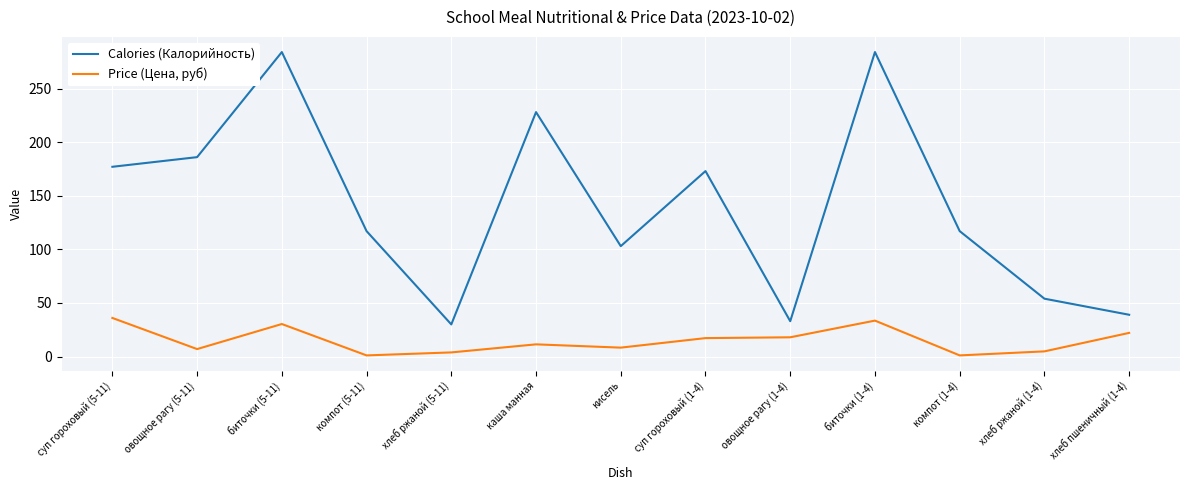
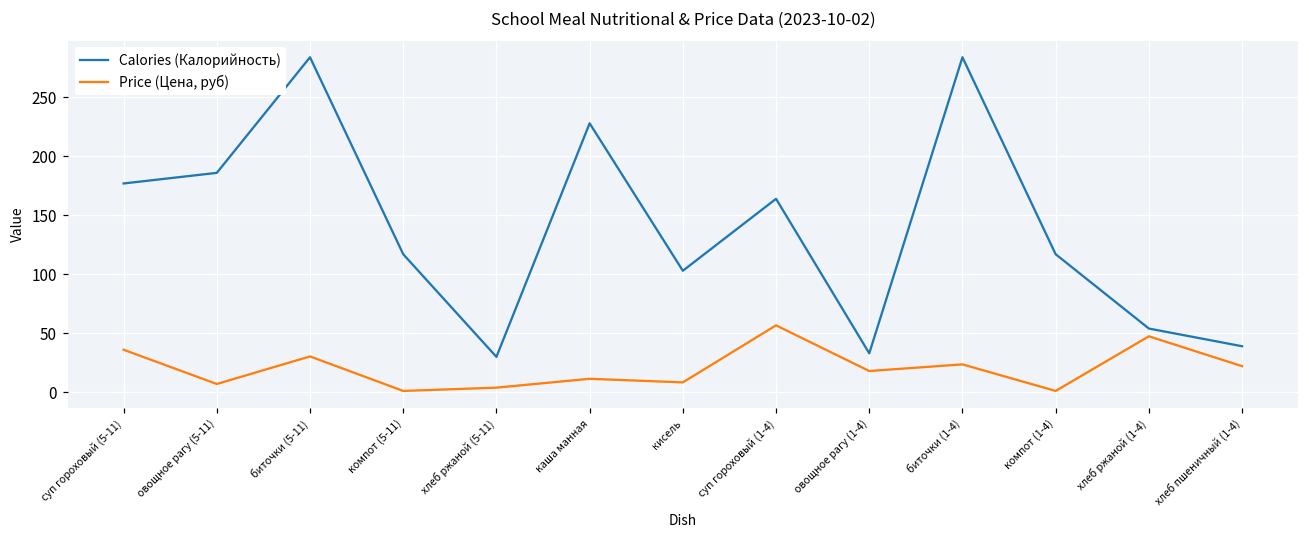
Calories (Калорийность), суп гороховый (1-4): 173 -> 164
Price (Цена, руб), суп гороховый (1-4): 17 -> 57
Price (Цена, руб), биточки (1-4): 34 -> 24
Price (Цена, руб), хлеб ржаной (1-4): 5 -> 47
